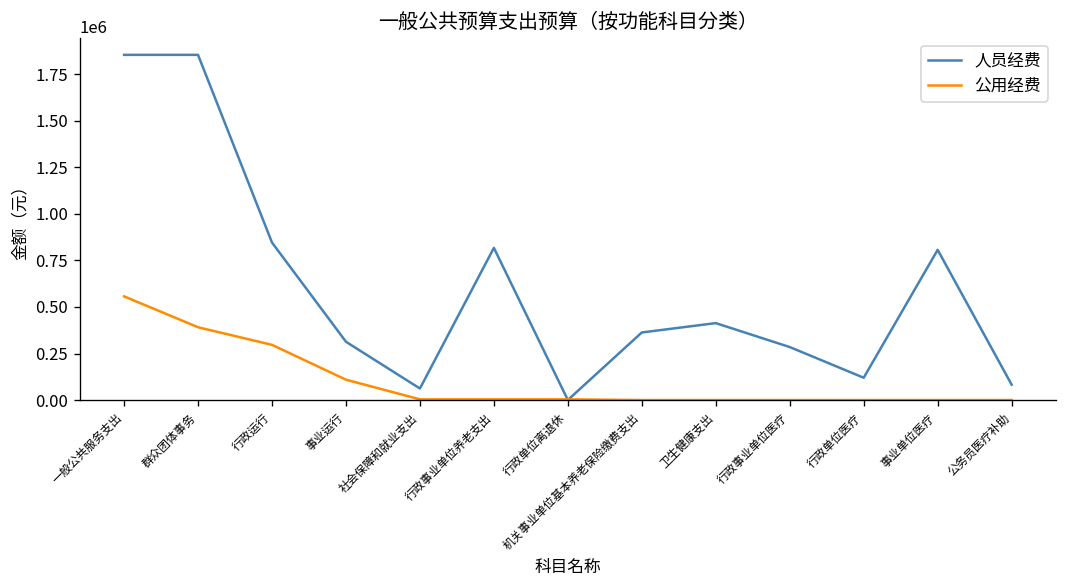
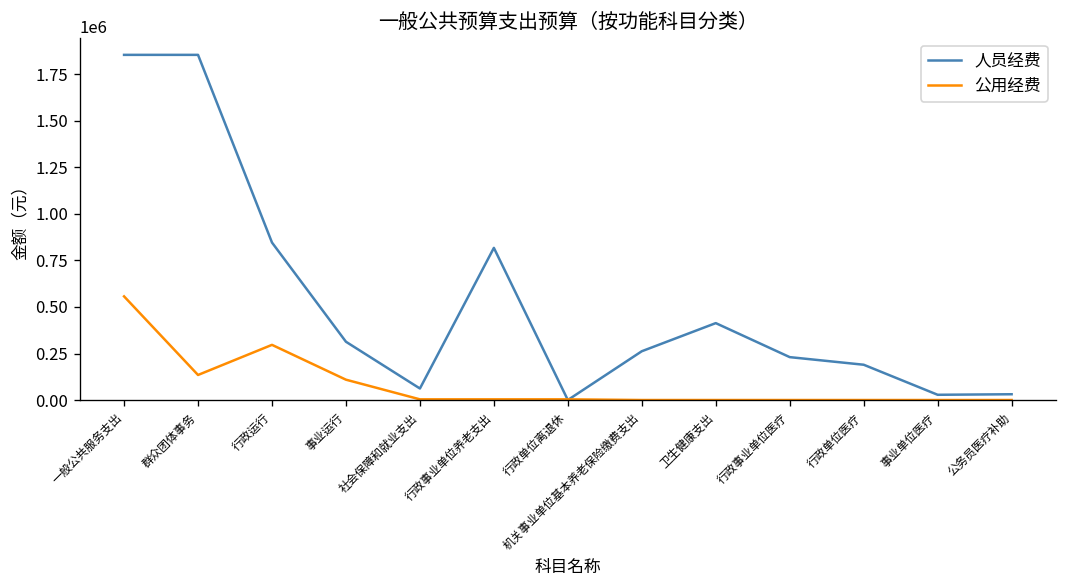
公用经费, 群众团体事务: 390000 -> 130000
人员经费, 机关事业单位基本养老保险缴费支出: 360000 -> 260000
人员经费, 行政事业单位医疗: 280000 -> 230000
人员经费, 行政单位医疗: 120000 -> 190000
人员经费, 事业单位医疗: 810000 -> 30000
人员经费, 公务员医疗补助: 80000 -> 30000
